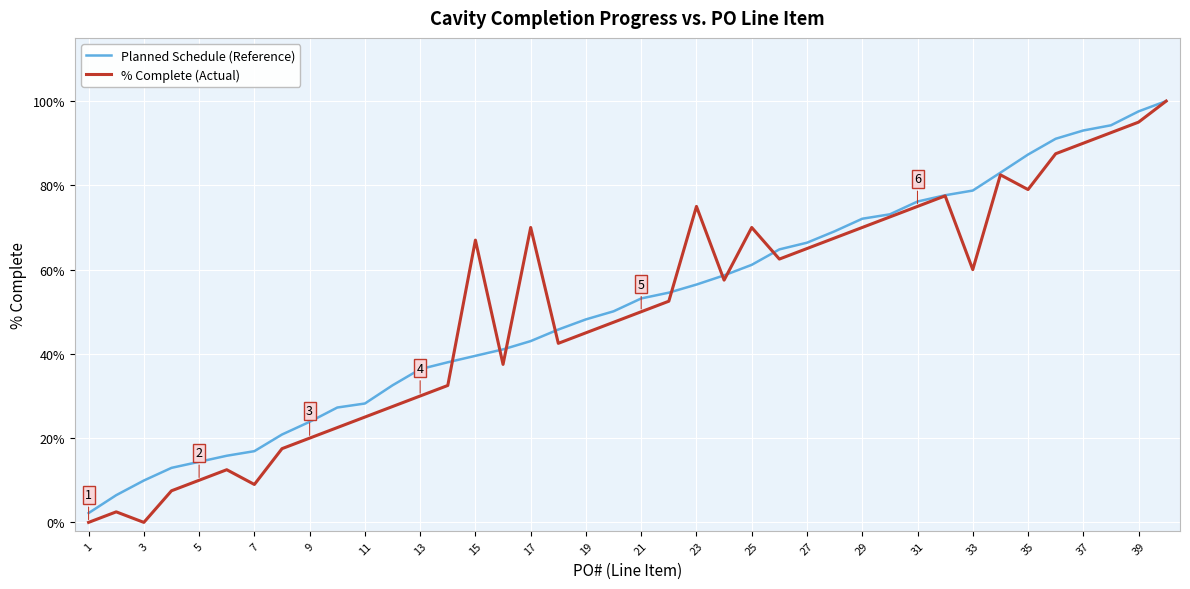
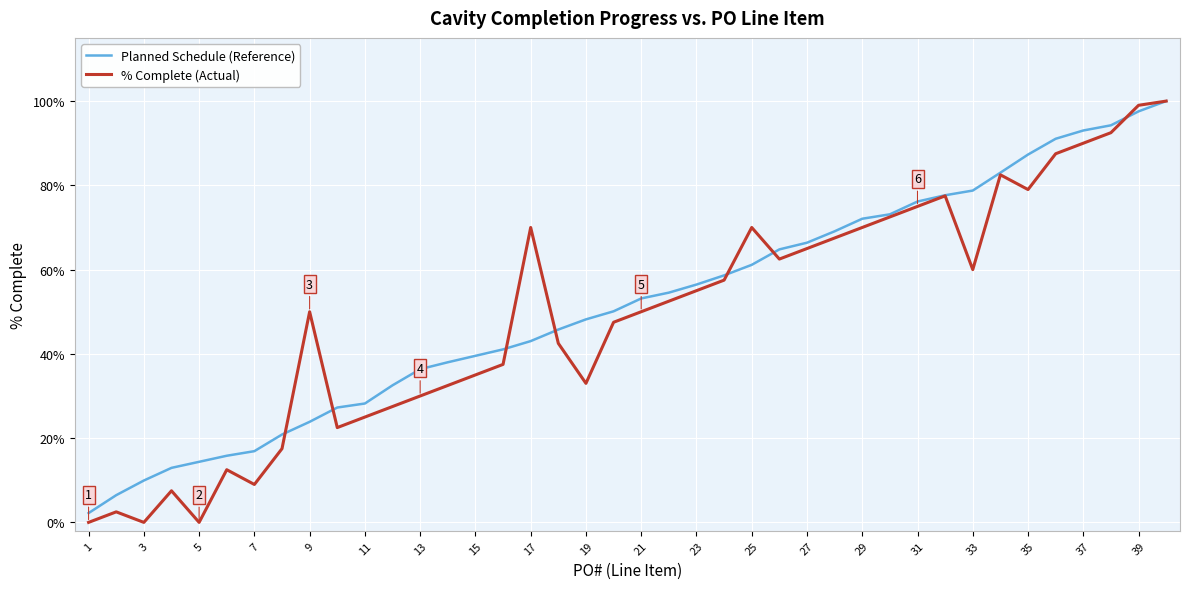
% Complete (Actual), 5: 10% -> 0%
% Complete (Actual), 9: 20% -> 50%
% Complete (Actual), 15: 67% -> 35%
% Complete (Actual), 19: 45% -> 33%
% Complete (Actual), 23: 75% -> 55%
% Complete (Actual), 39: 95% -> 99%
